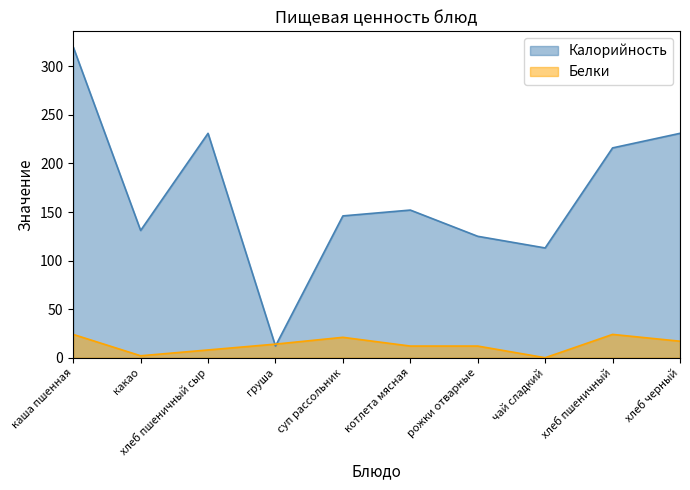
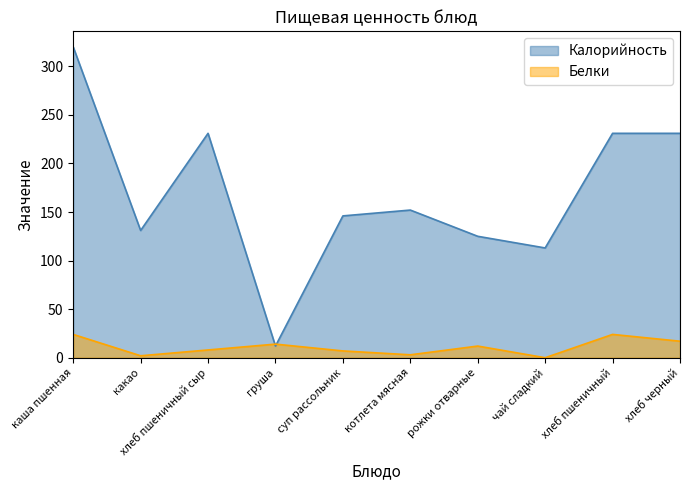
Белки, суп рассольник: 20 -> 10
Белки, котлета мясная: 10 -> 0
Калорийность, хлеб пшеничный: 220 -> 230
